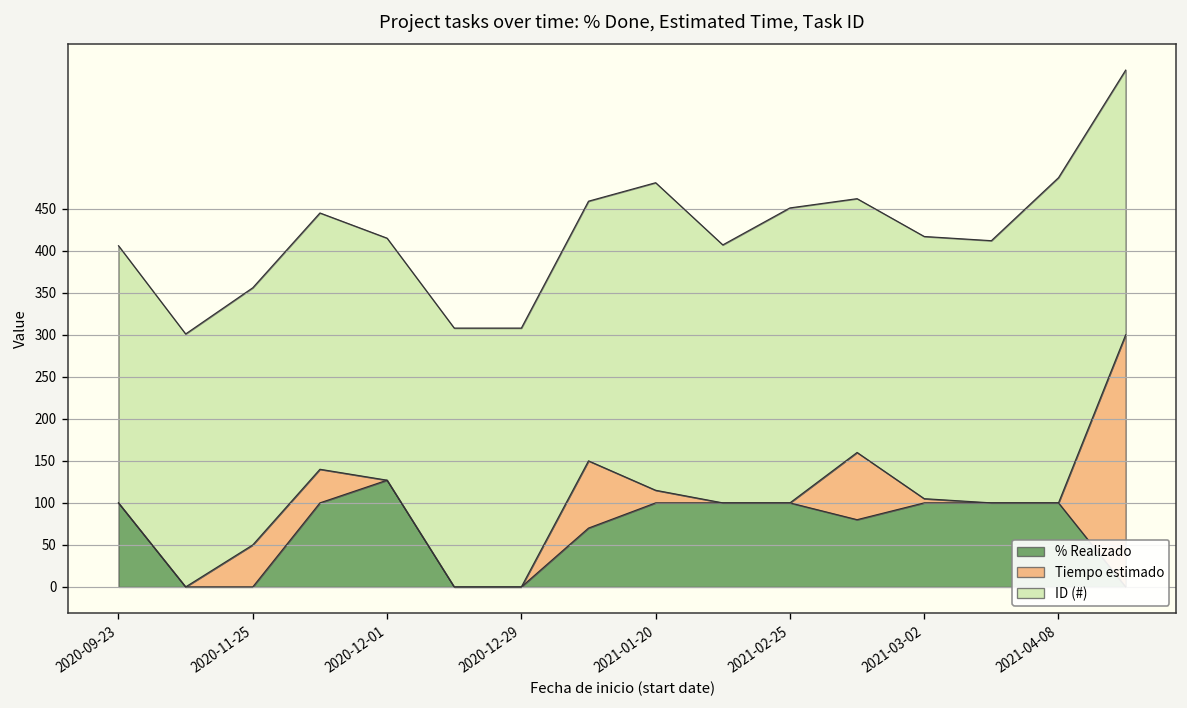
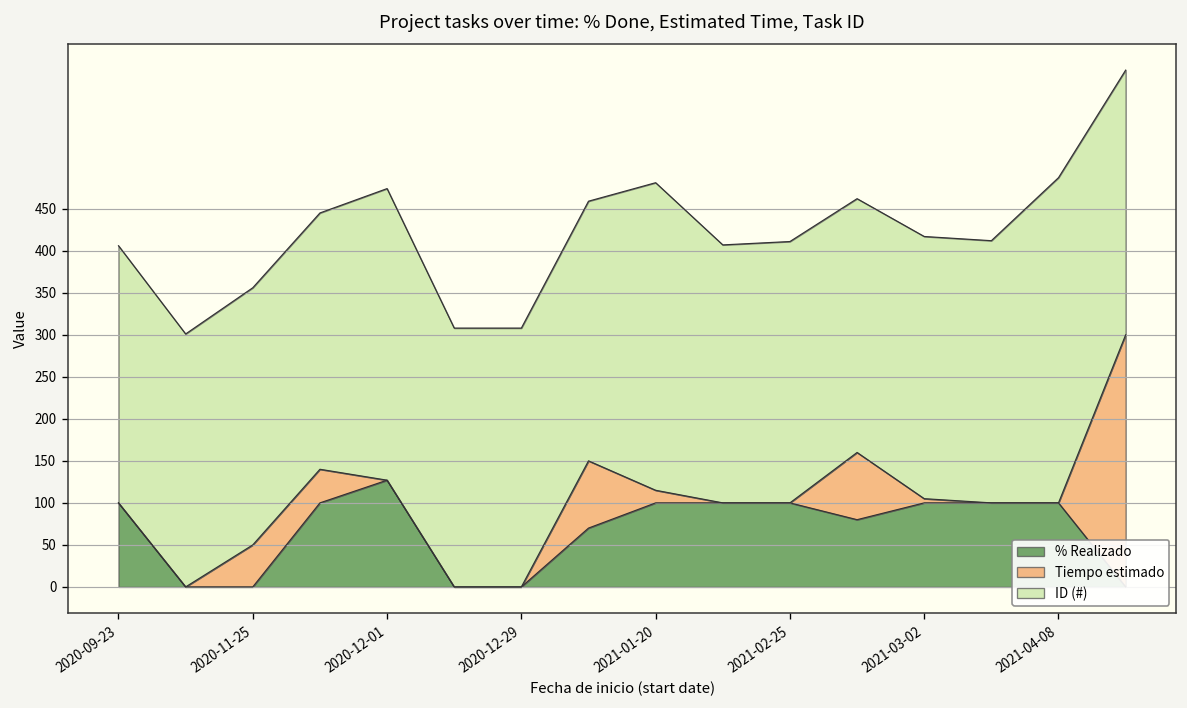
ID (#), 2020-12-01: 290 -> 350
ID (#), 2021-02-25: 350 -> 310
